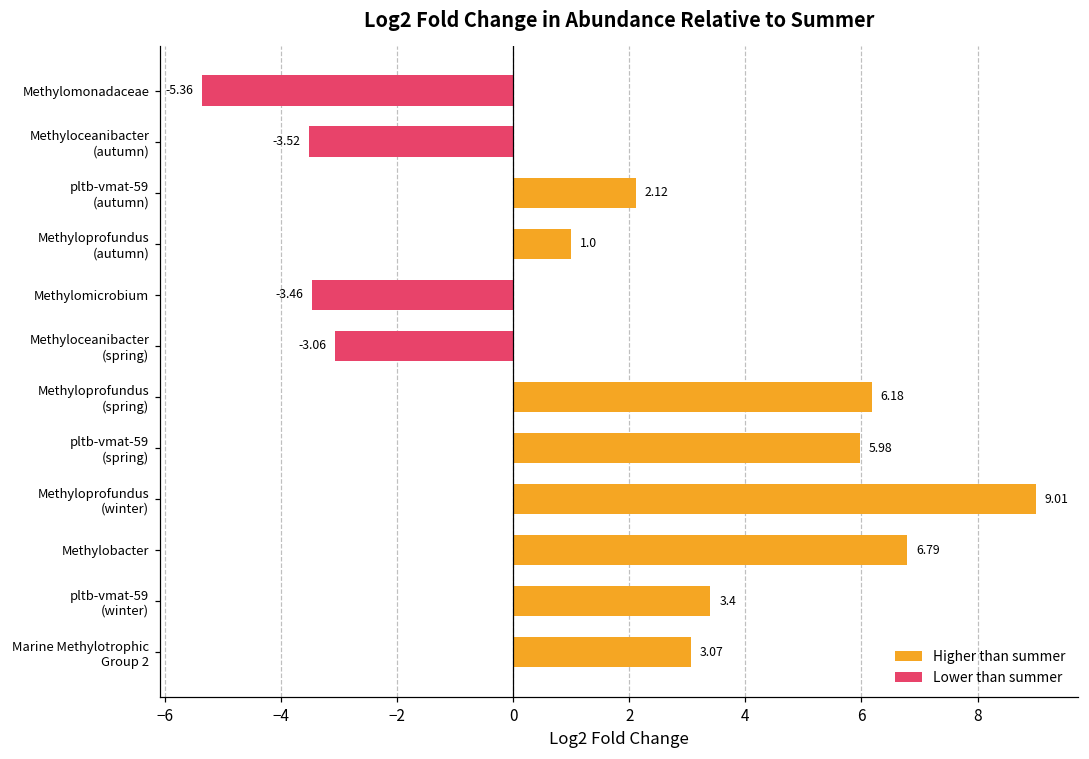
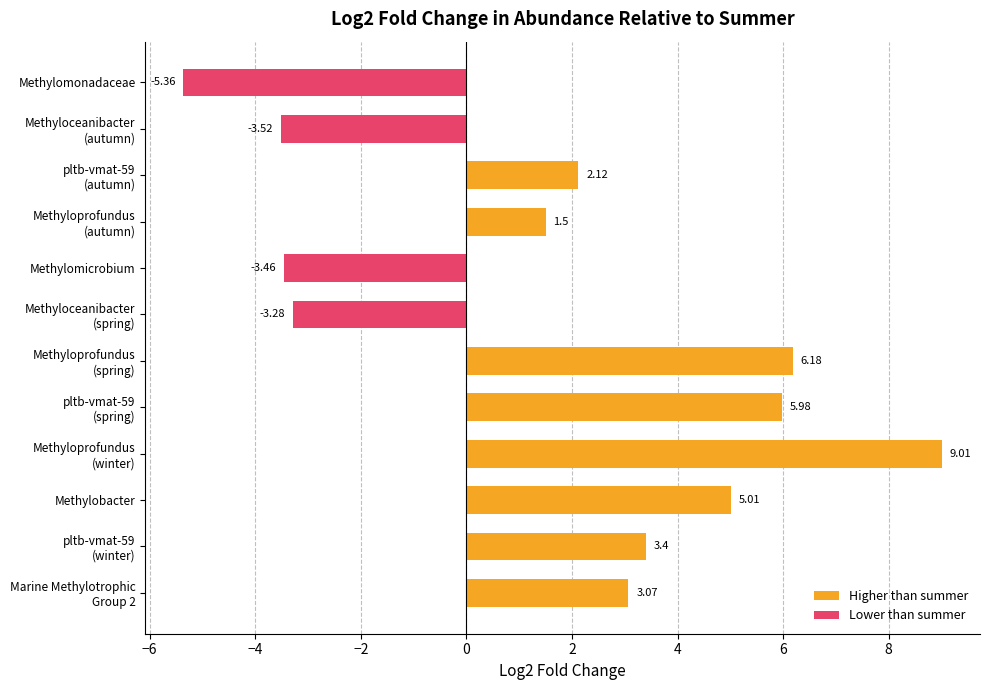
Higher than summer, Methyloprofundus (autumn): 1.0 -> 1.5
Lower than summer, Methyloceanibacter (spring): -3.06 -> -3.28
Higher than summer, Methylobacter: 6.79 -> 5.01
